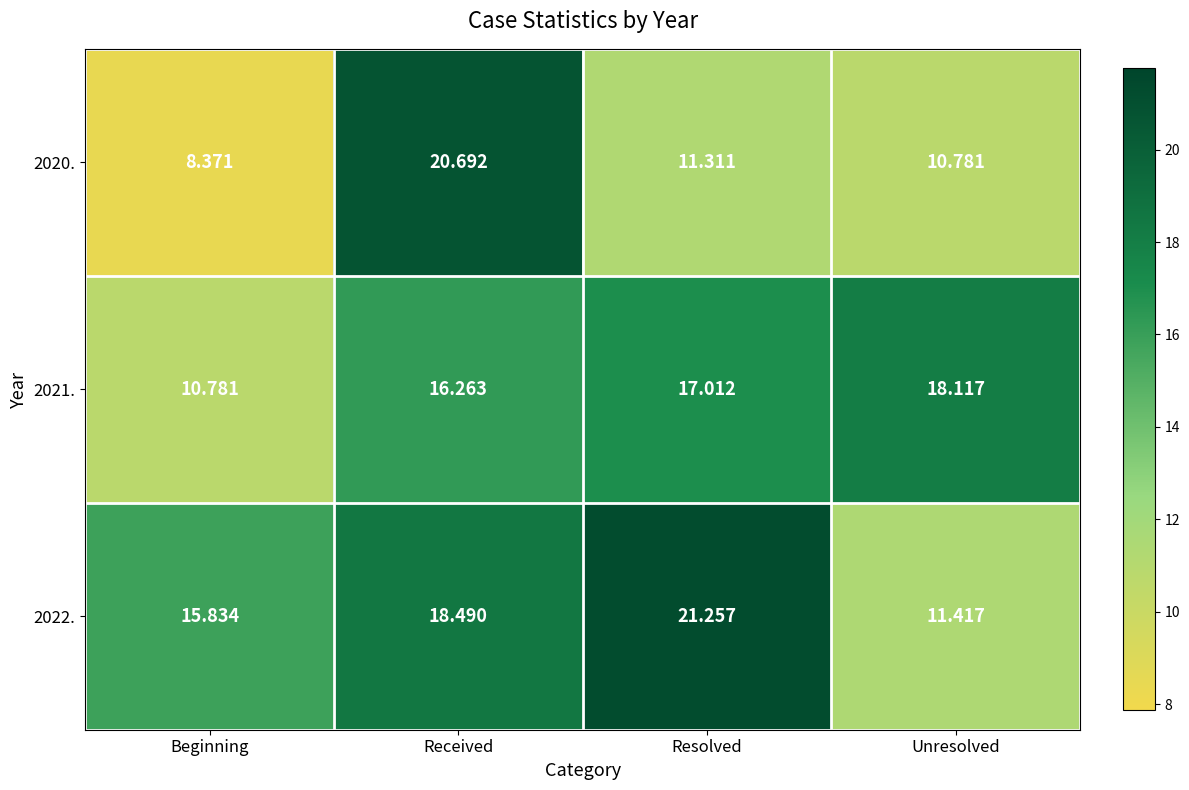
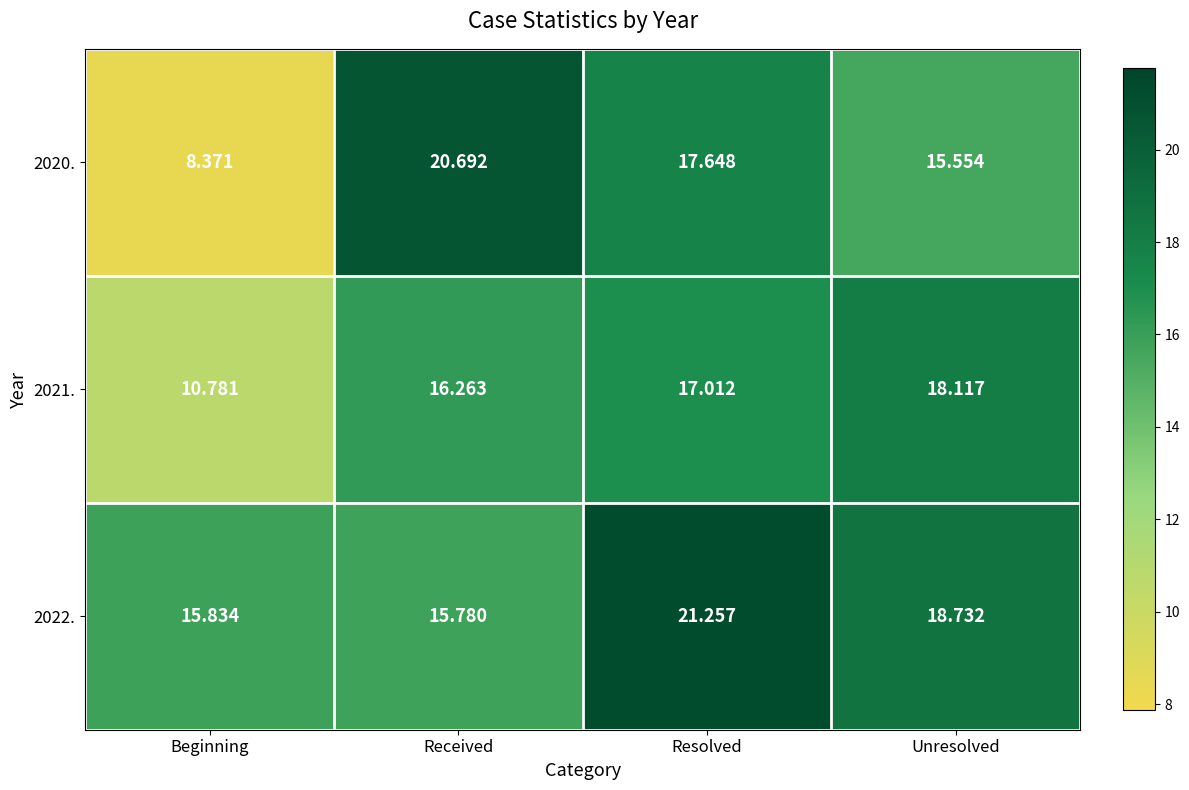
2020., Resolved: 11.311 -> 17.648
2020., Unresolved: 10.781 -> 15.554
2022., Received: 18.490 -> 15.780
2022., Unresolved: 11.417 -> 18.732
